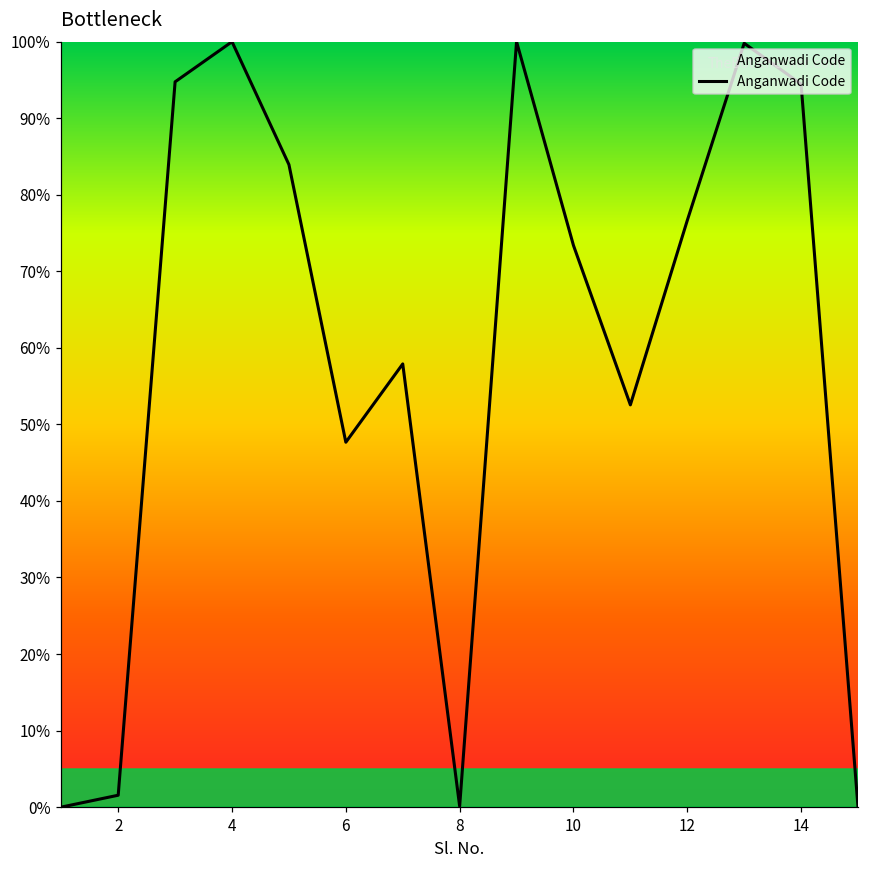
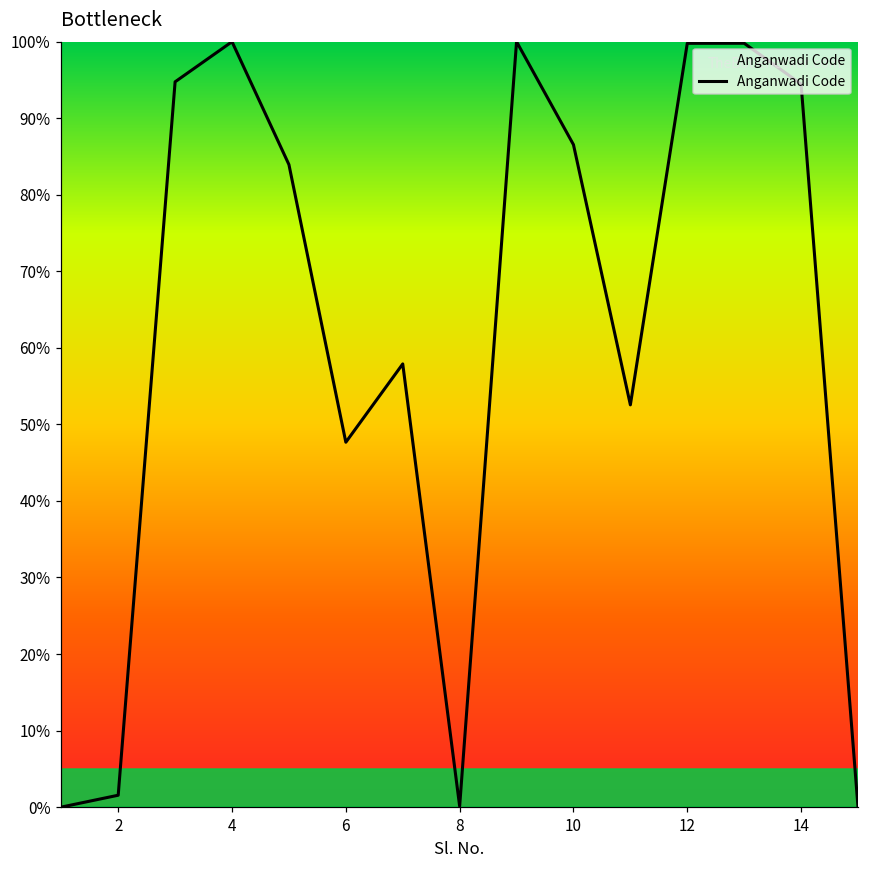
10: 73% -> 87%
12: 77% -> 100%
